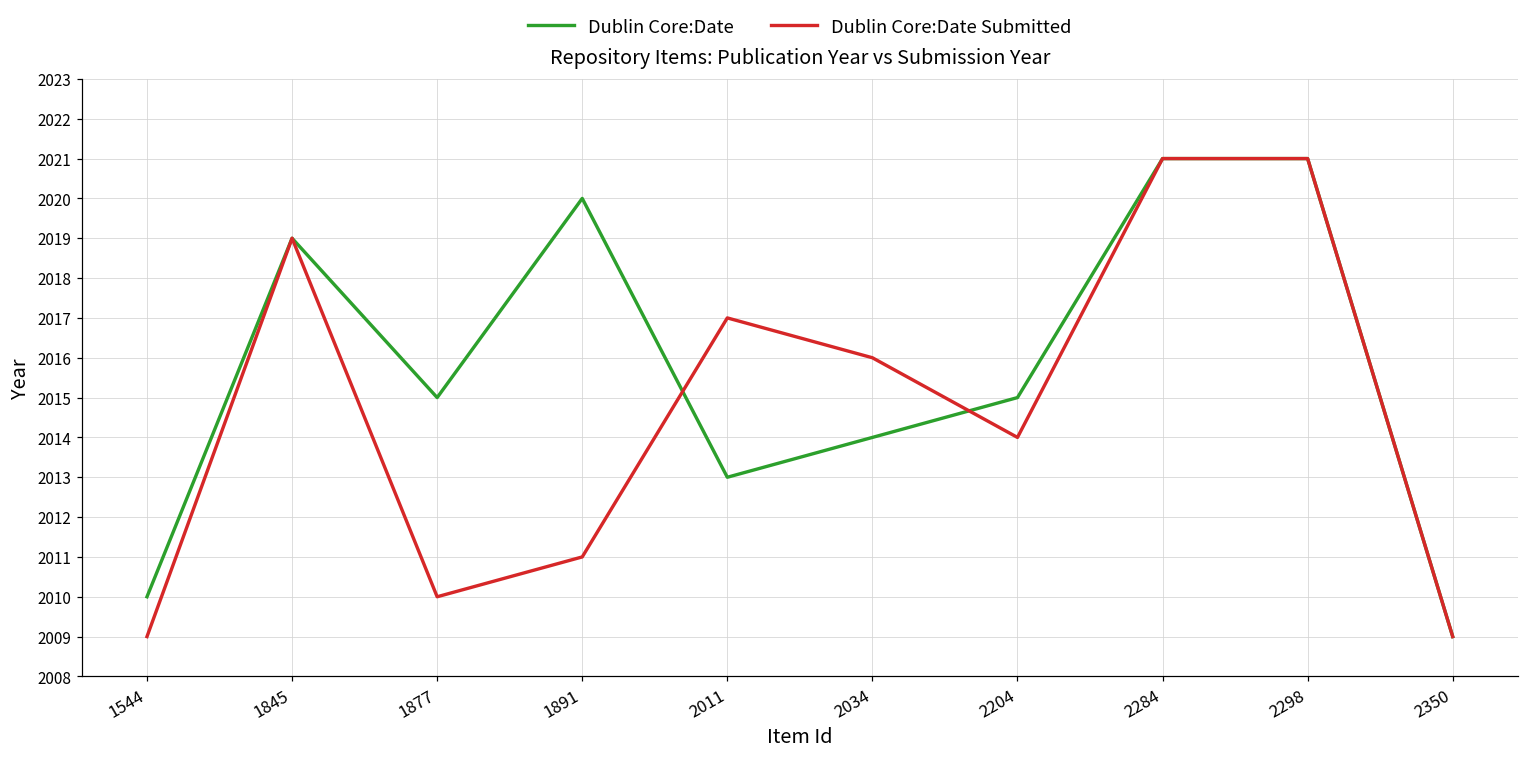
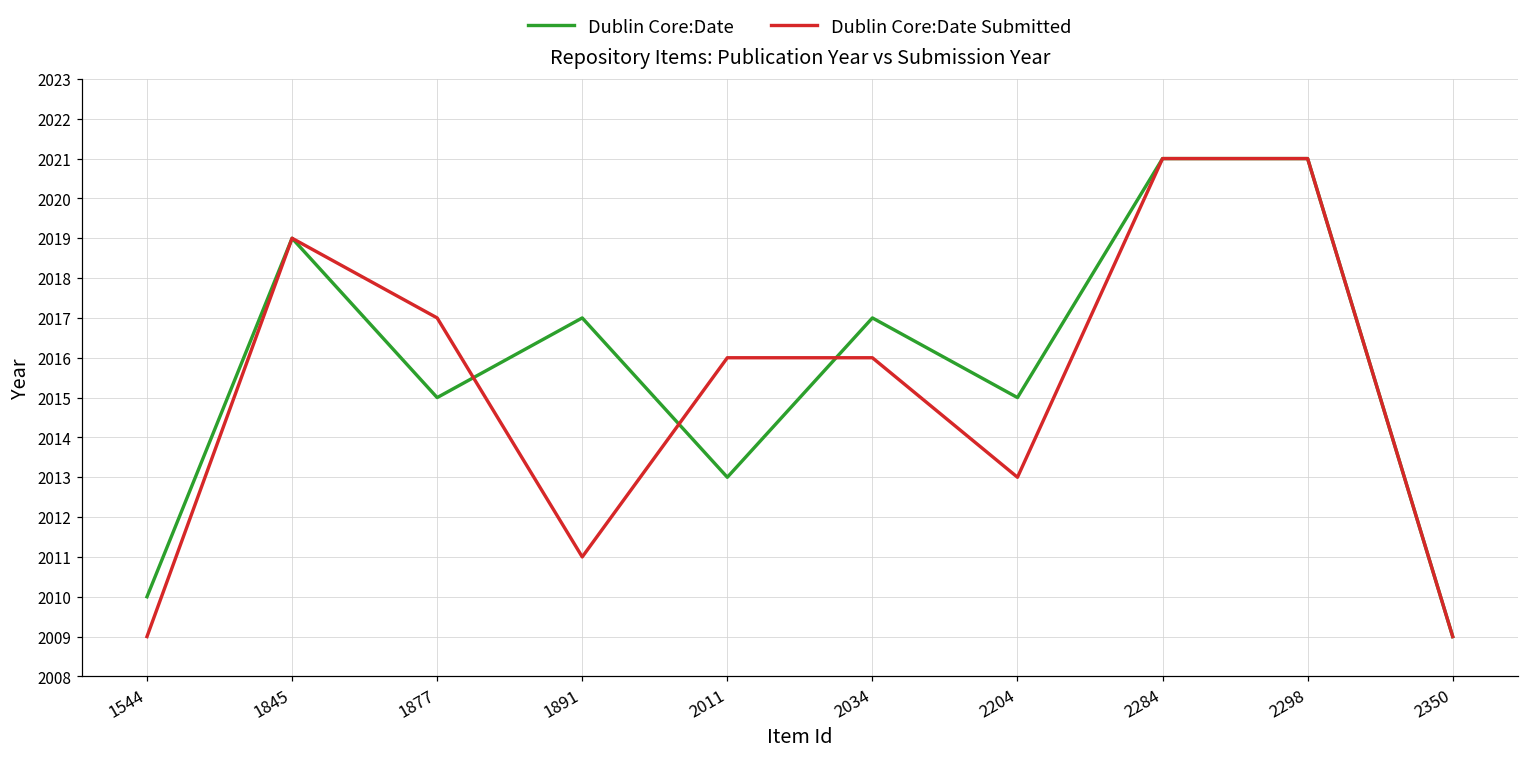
Dublin Core:Date Submitted, 1877: 2010 -> 2017
Dublin Core:Date, 1891: 2020 -> 2017
Dublin Core:Date Submitted, 2011: 2017 -> 2016
Dublin Core:Date, 2034: 2014 -> 2017
Dublin Core:Date Submitted, 2204: 2014 -> 2013
